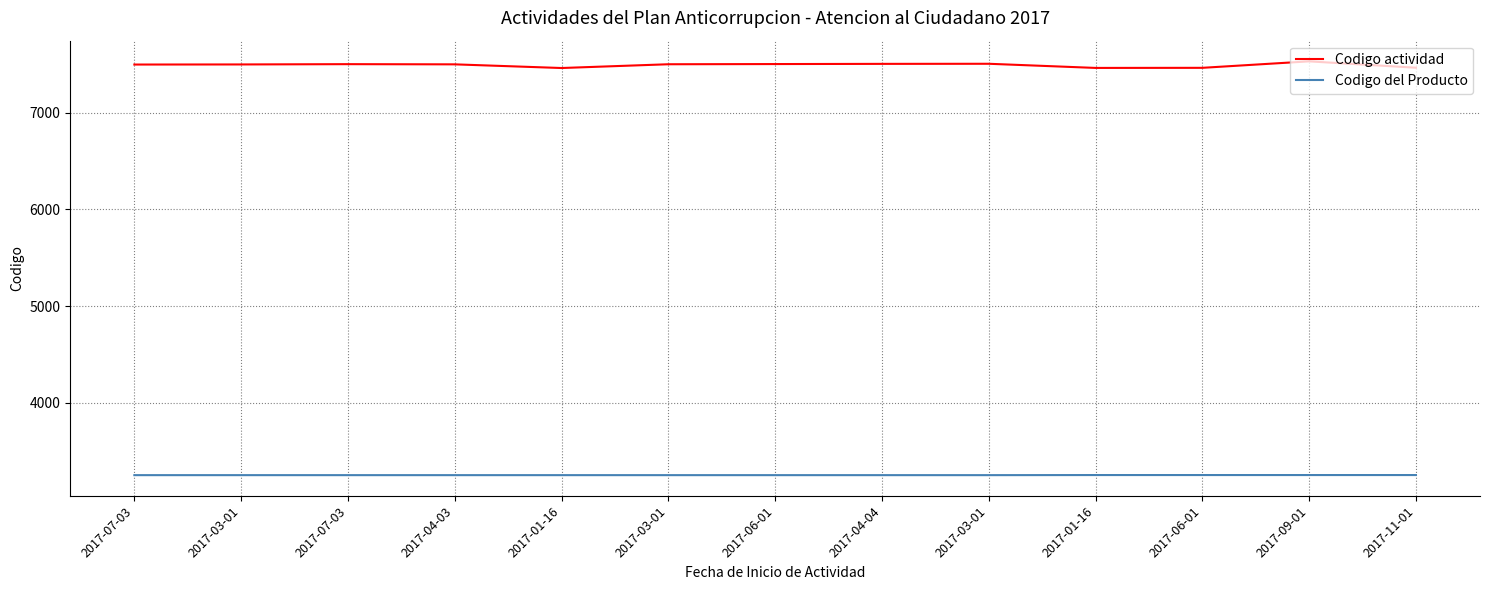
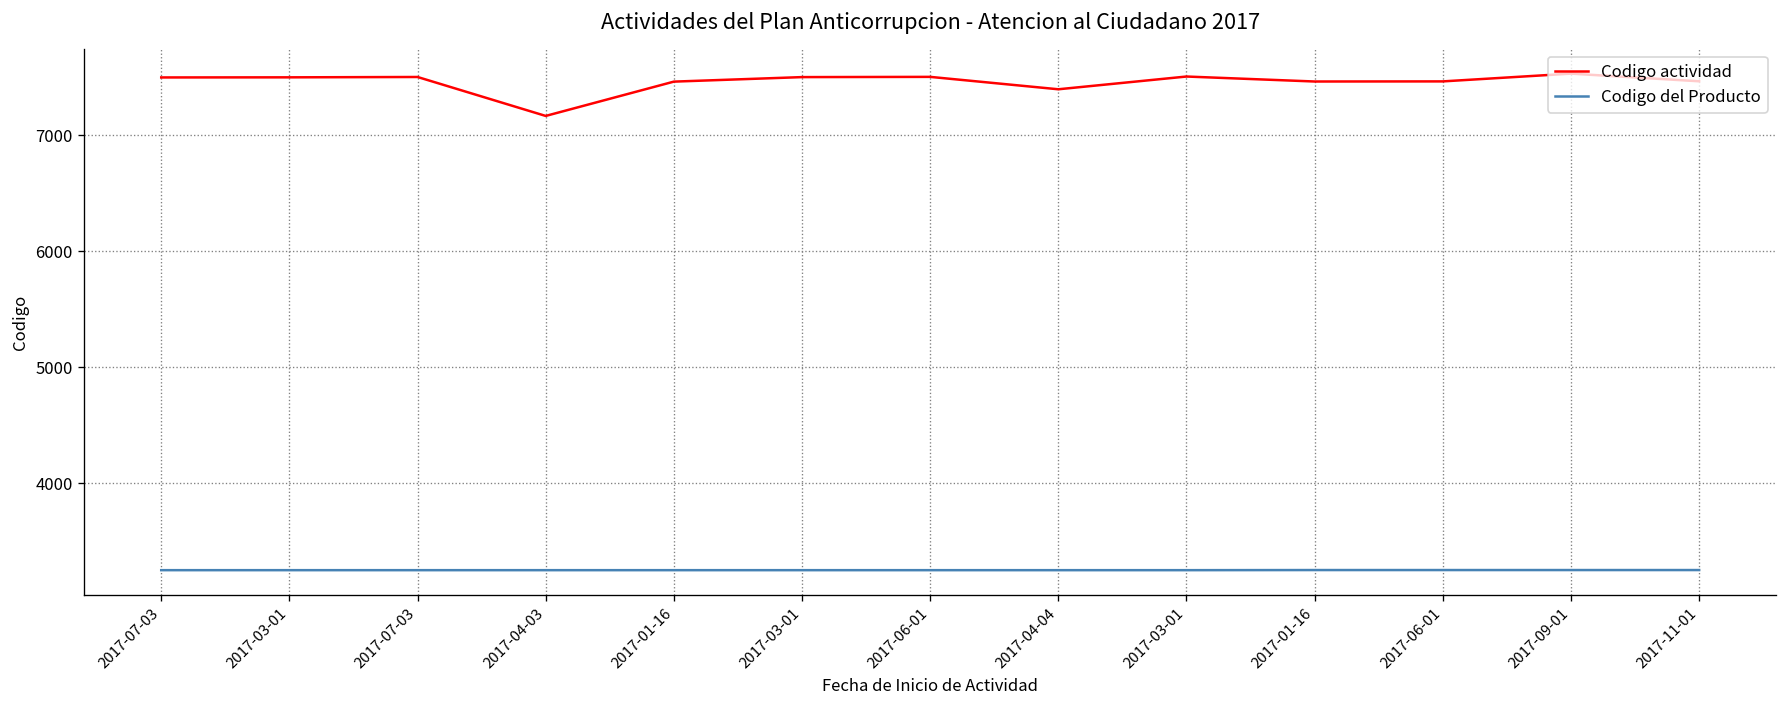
Codigo actividad, 2017-04-03: 7500 -> 7200
Codigo actividad, 2017-04-04: 7500 -> 7400
